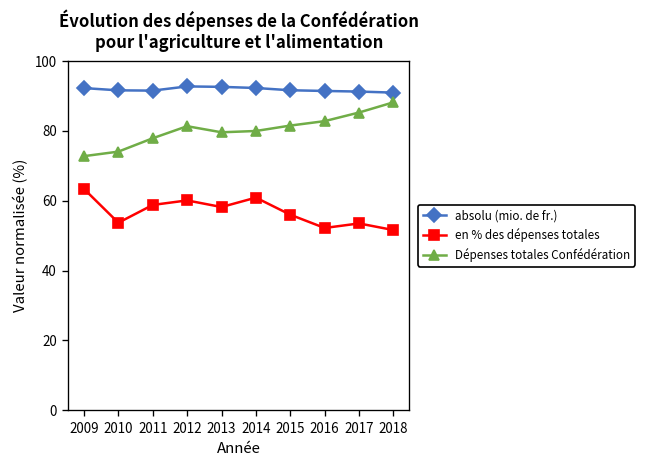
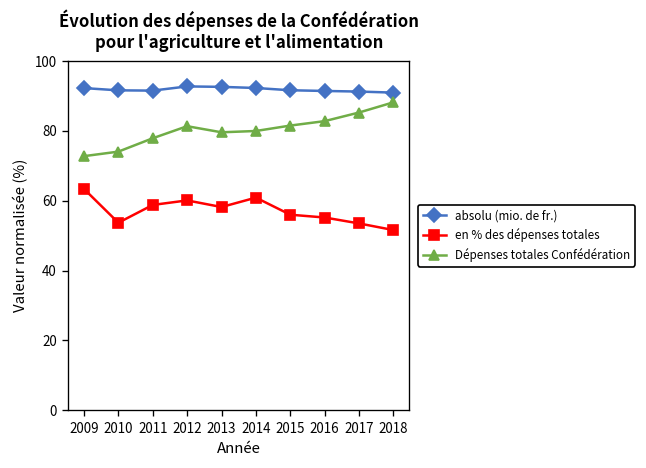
en % des dépenses totales, 2016: 52 -> 55
